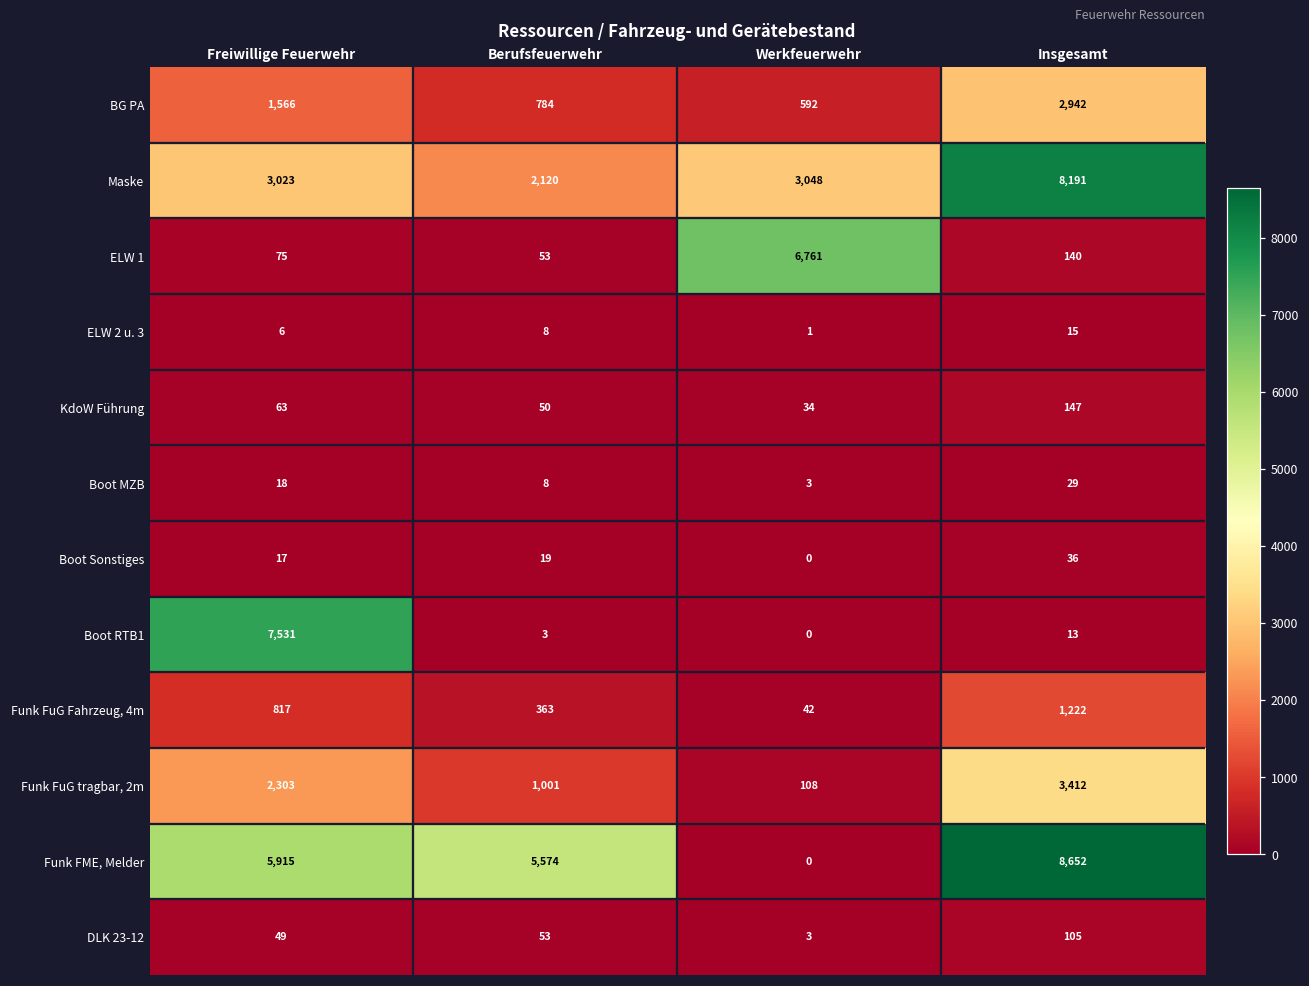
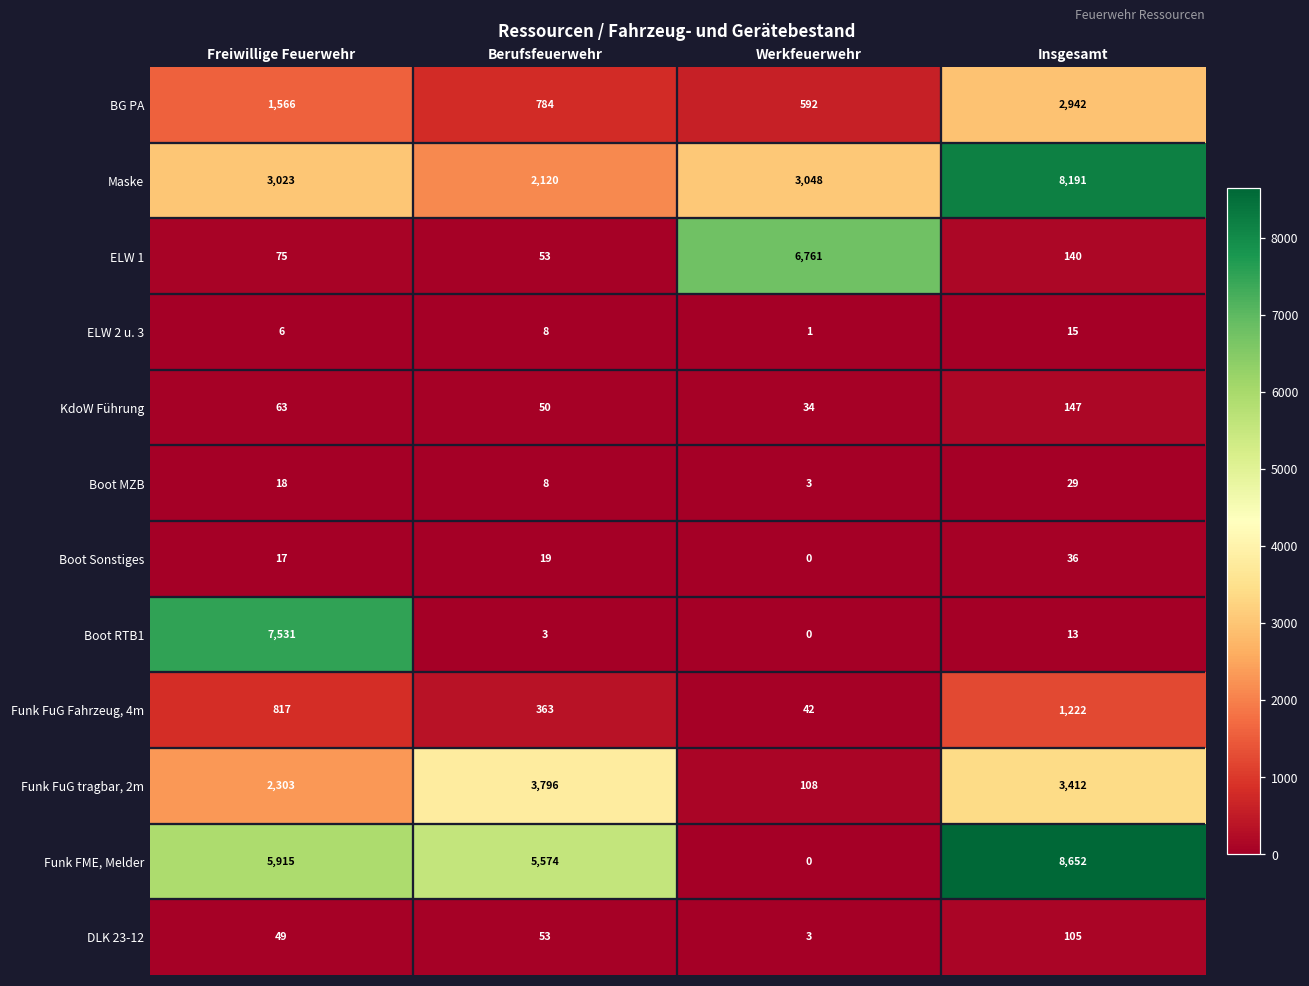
Funk FuG tragbar, 2m, Berufsfeuerwehr: 1,001 -> 3,796
